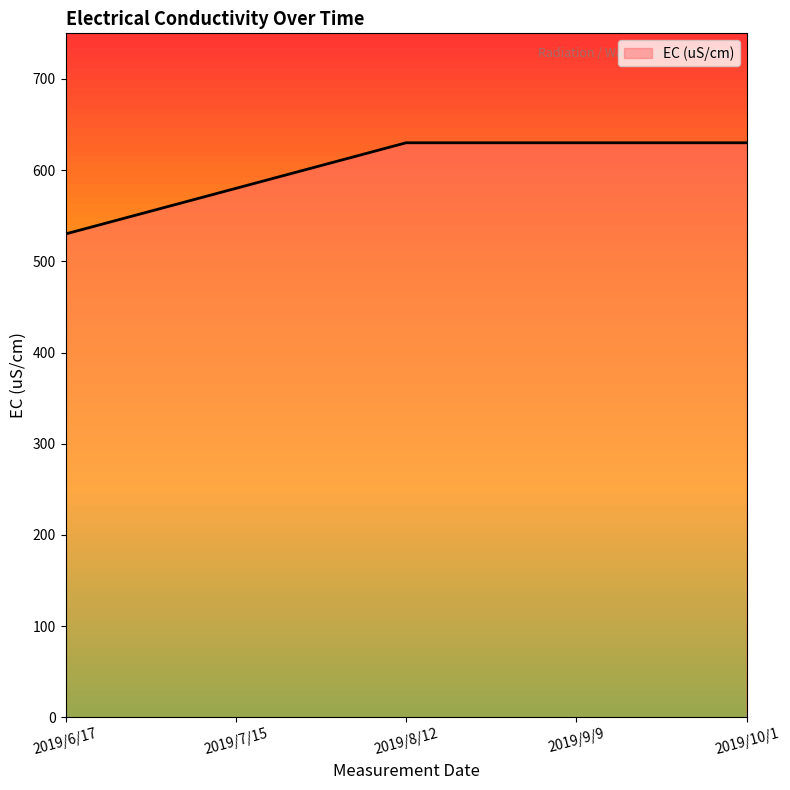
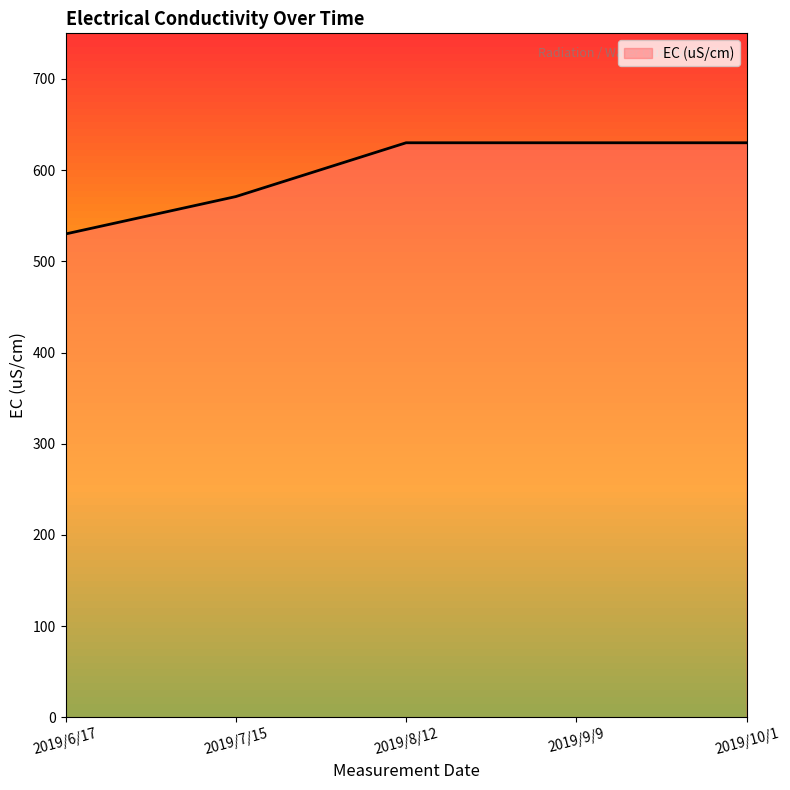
2019/7/15: 580 -> 570
